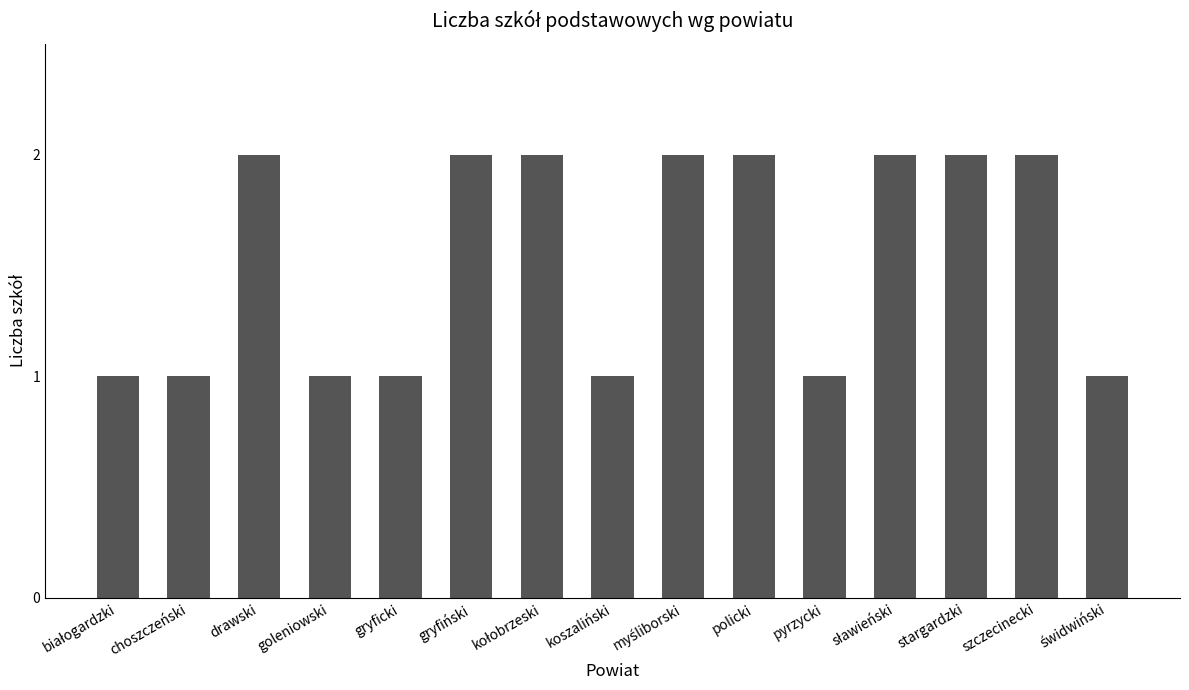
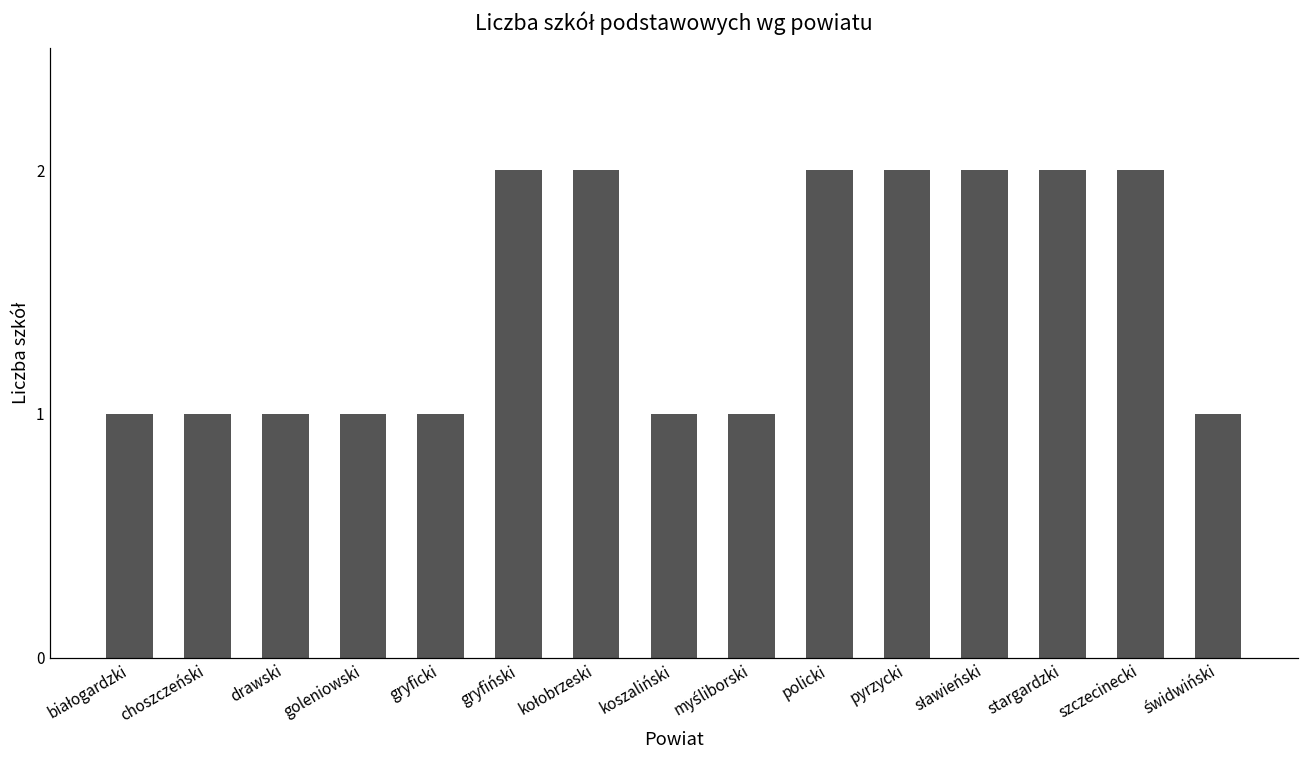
drawski: 2 -> 1
myśliborski: 2 -> 1
pyrzycki: 1 -> 2
